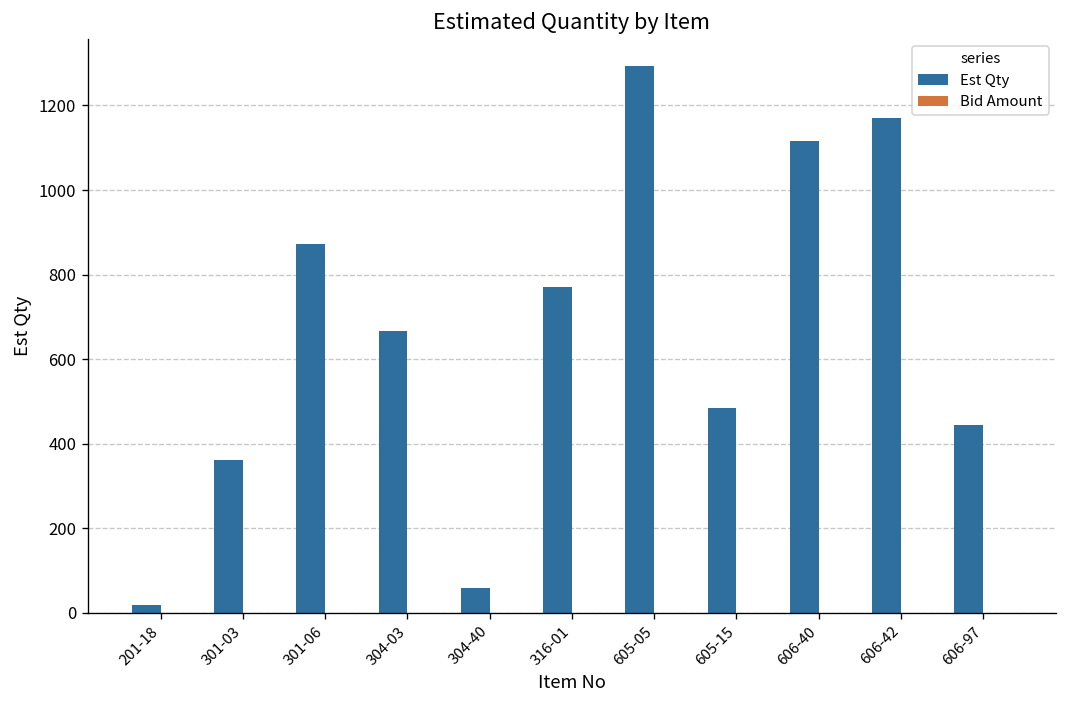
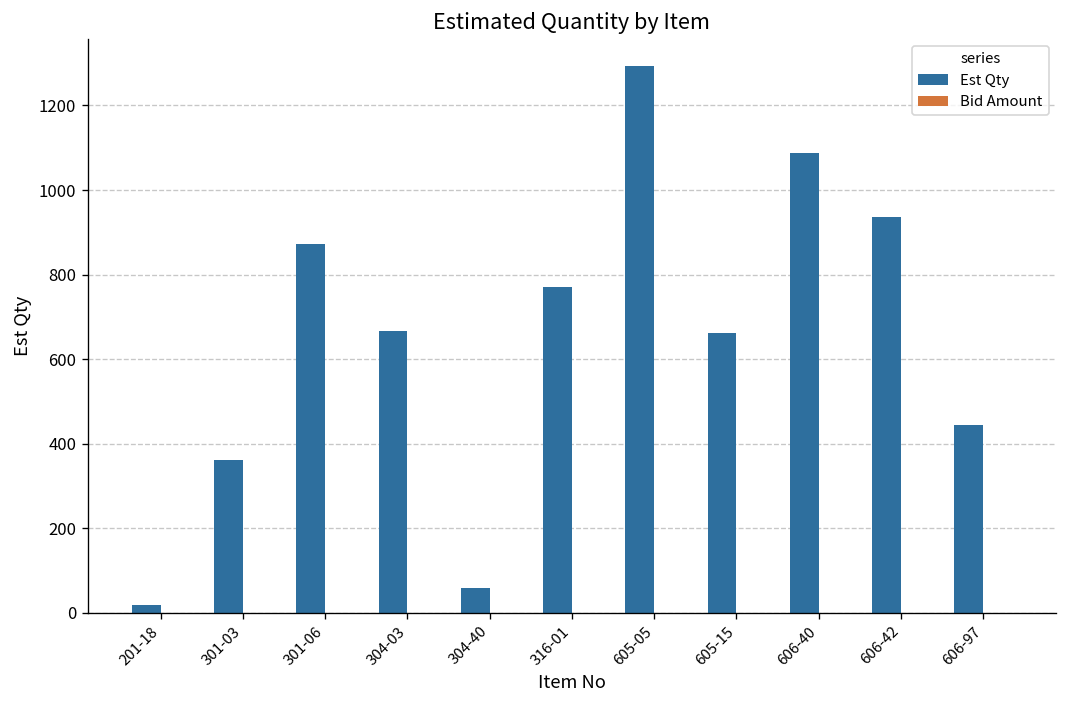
Est Qty, 605-15: 480 -> 660
Est Qty, 606-40: 1120 -> 1090
Est Qty, 606-42: 1170 -> 940
